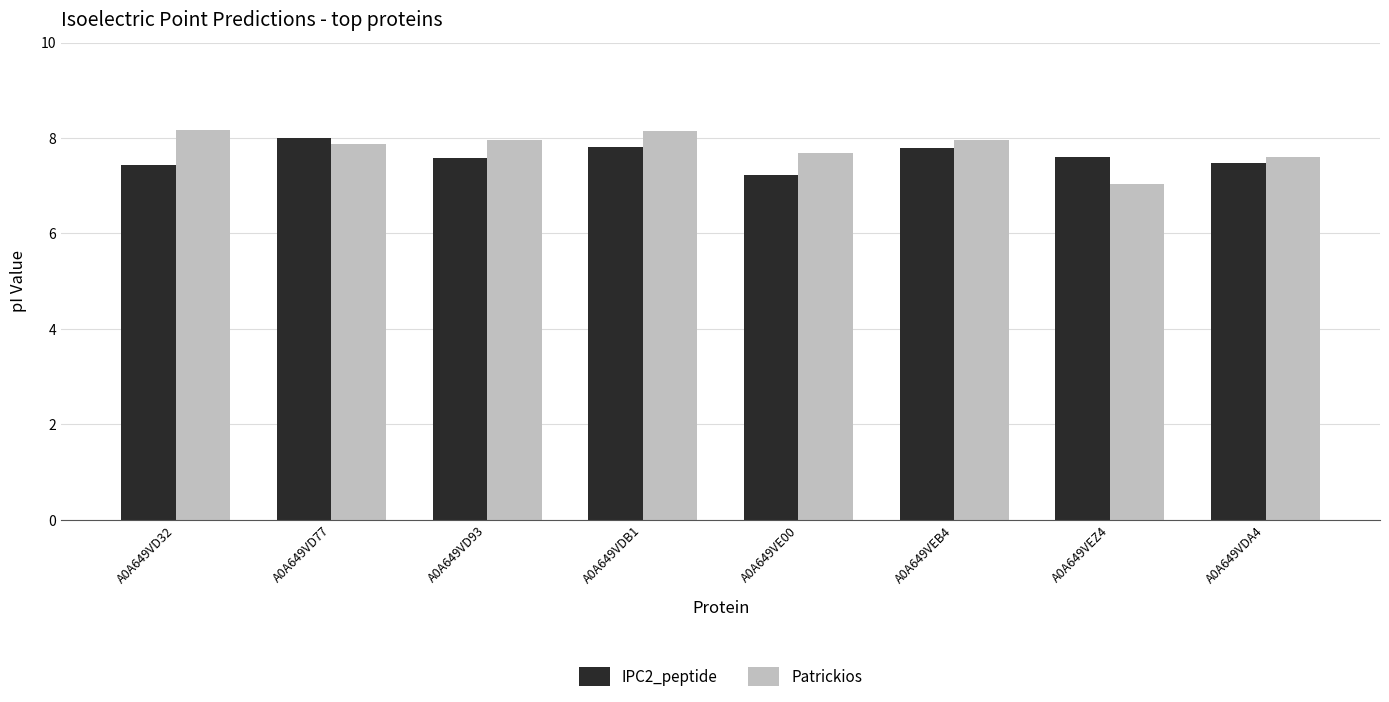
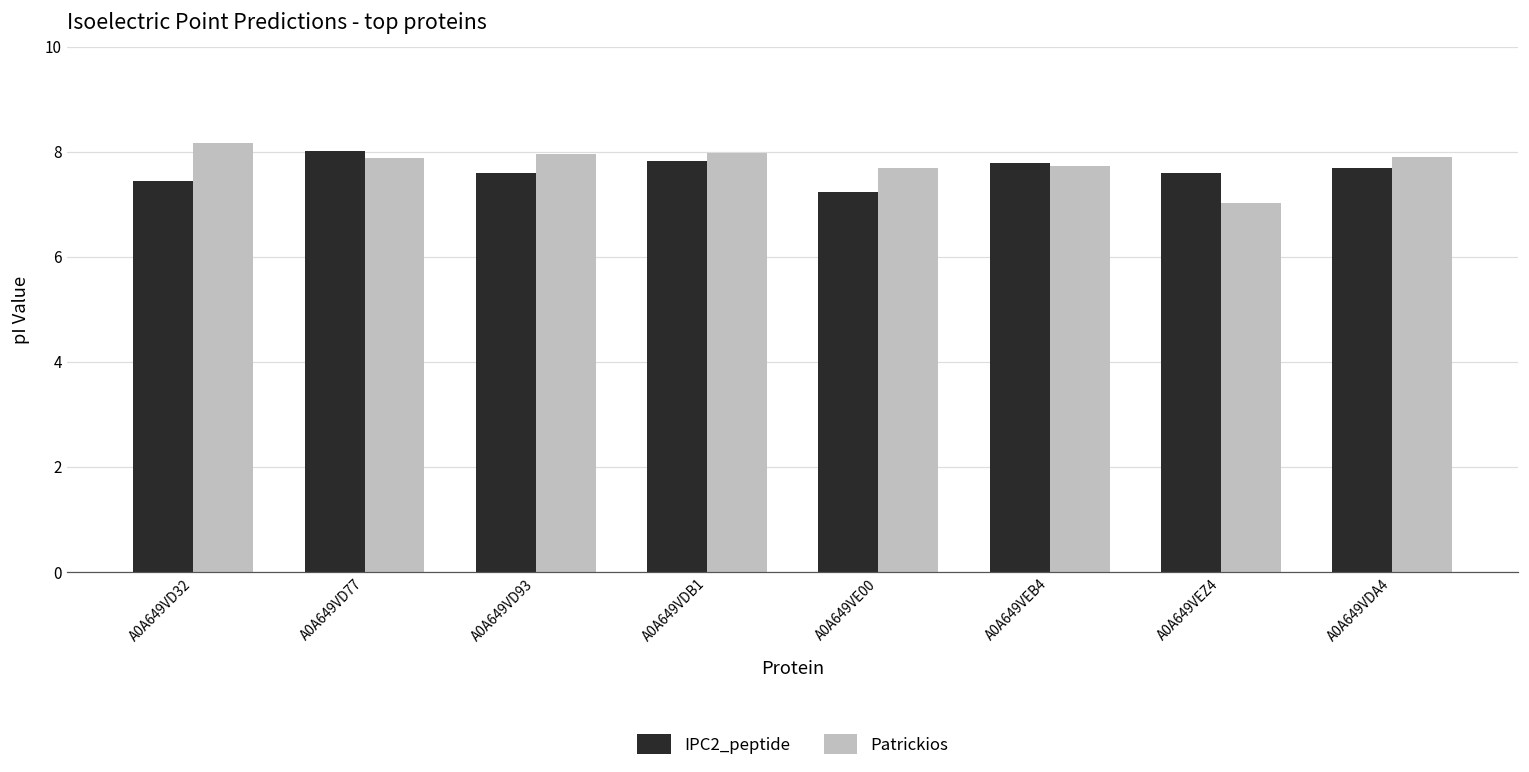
Patrickios, A0A649VDB1: 8.2 -> 8.0
Patrickios, A0A649VEB4: 8.0 -> 7.7
IPC2_peptide, A0A649VDA4: 7.5 -> 7.7
Patrickios, A0A649VDA4: 7.6 -> 7.9
